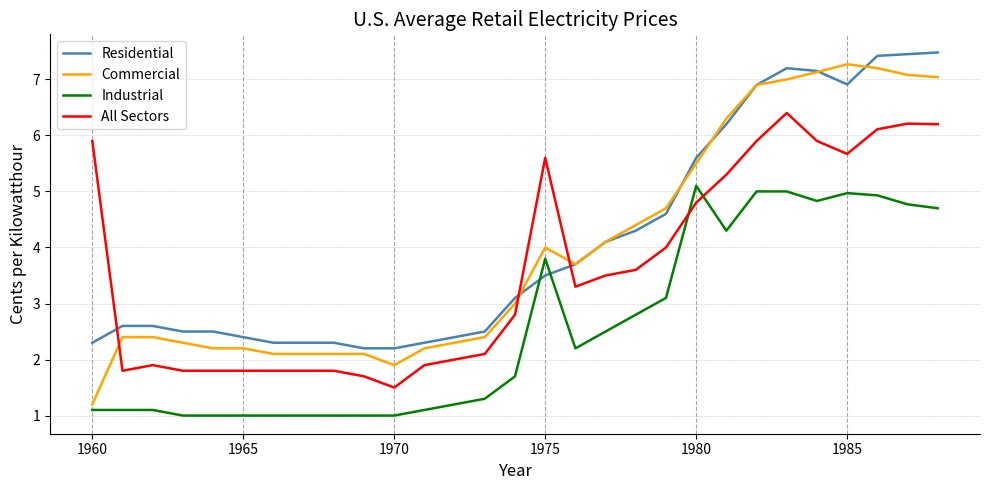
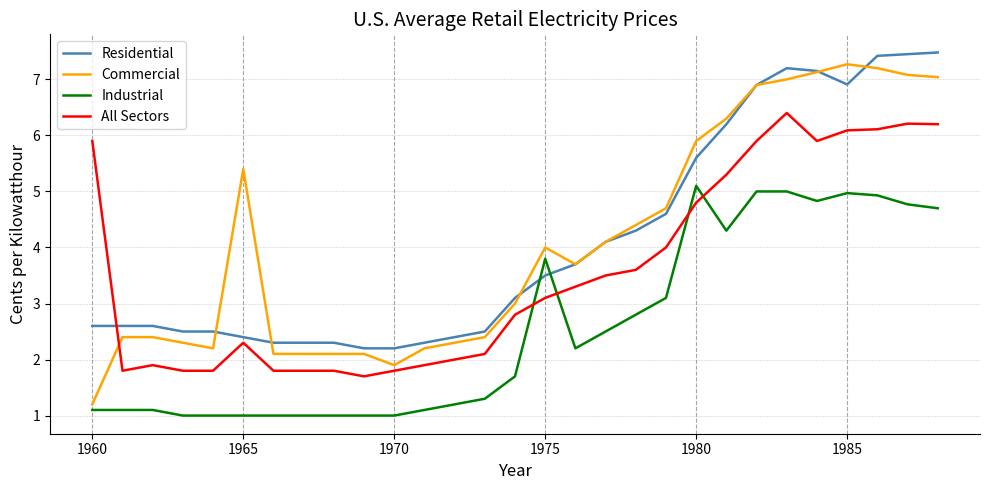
Residential, 1960: 2.3 -> 2.6
Commercial, 1965: 2.2 -> 5.4
All Sectors, 1965: 1.8 -> 2.3
All Sectors, 1970: 1.5 -> 1.8
All Sectors, 1975: 5.6 -> 3.1
Commercial, 1980: 5.5 -> 5.9
All Sectors, 1985: 5.7 -> 6.1
